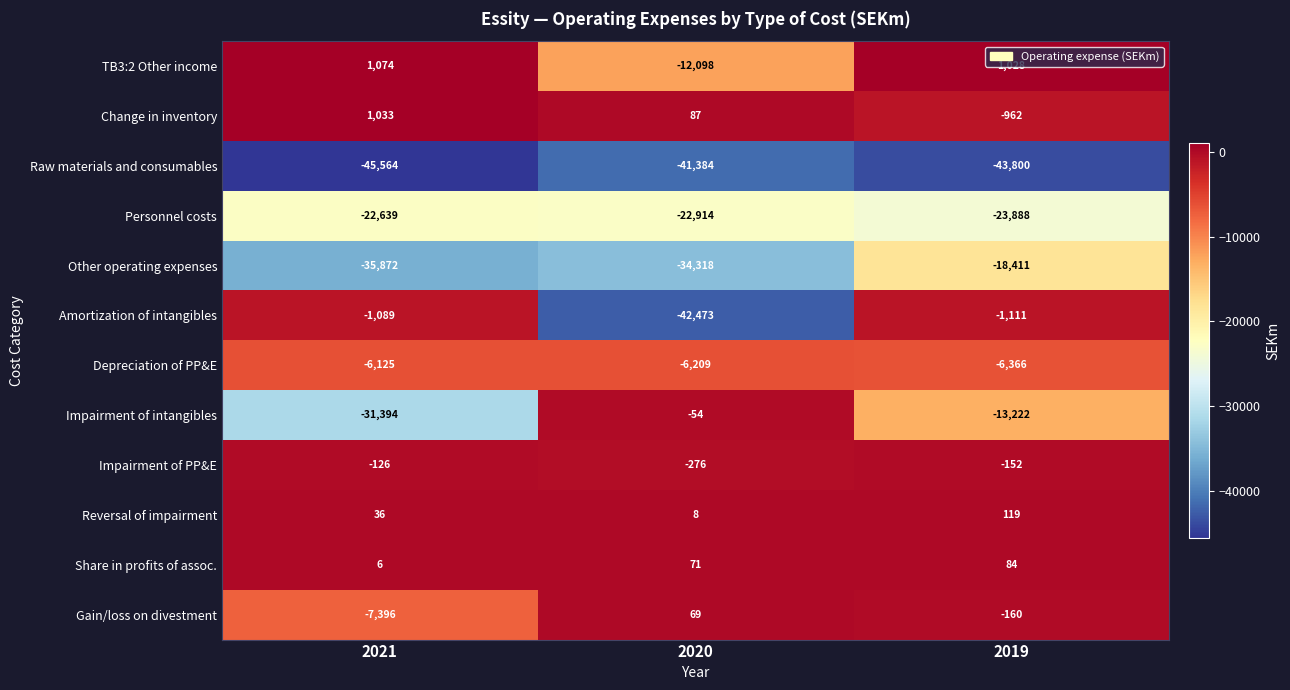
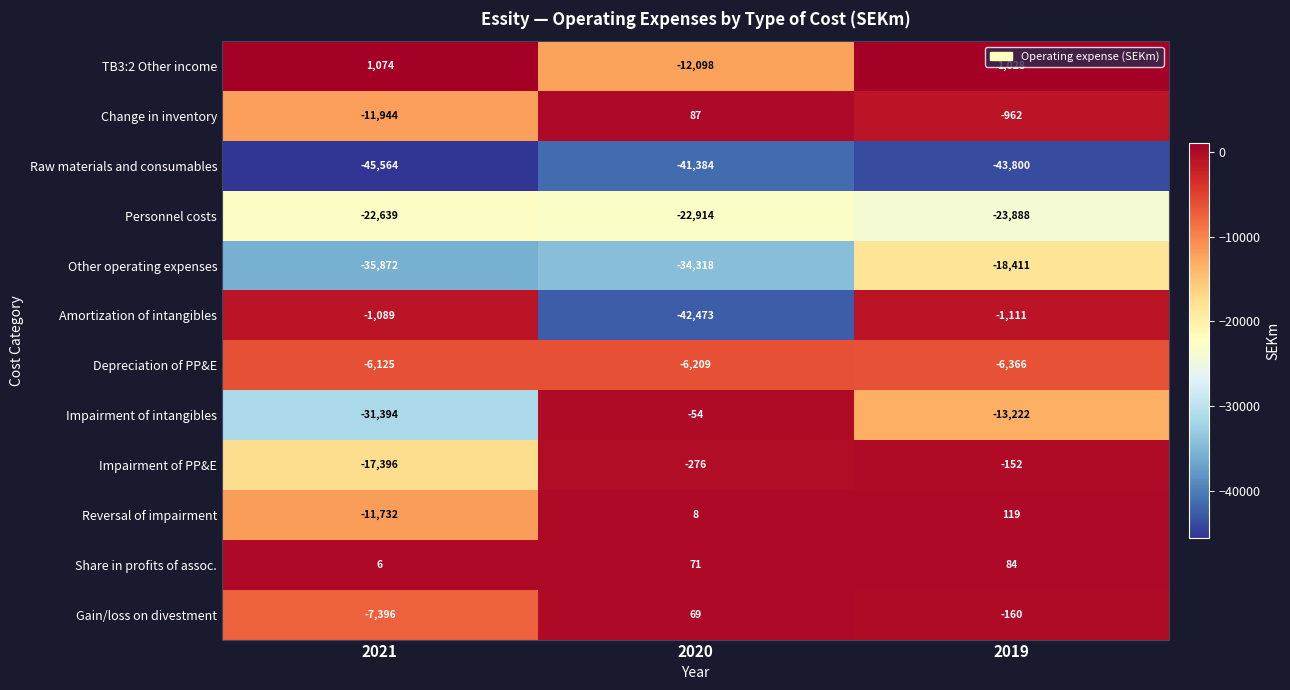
Change in inventory, 2021: 1,033 -> -11,944
Impairment of PP&E, 2021: -126 -> -17,396
Reversal of impairment, 2021: 36 -> -11,732
